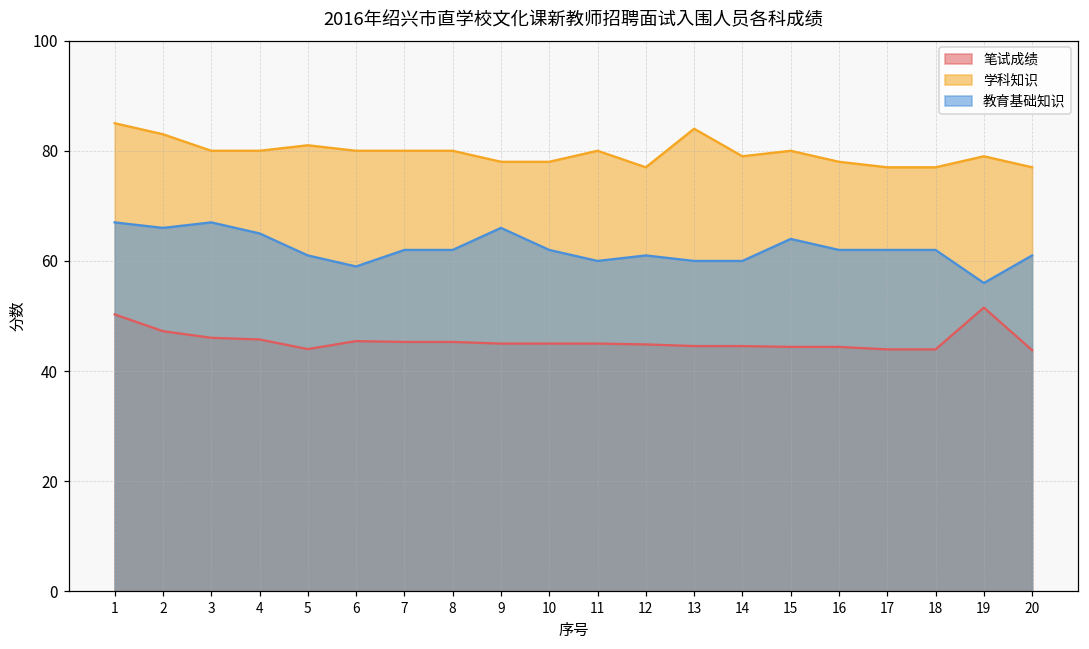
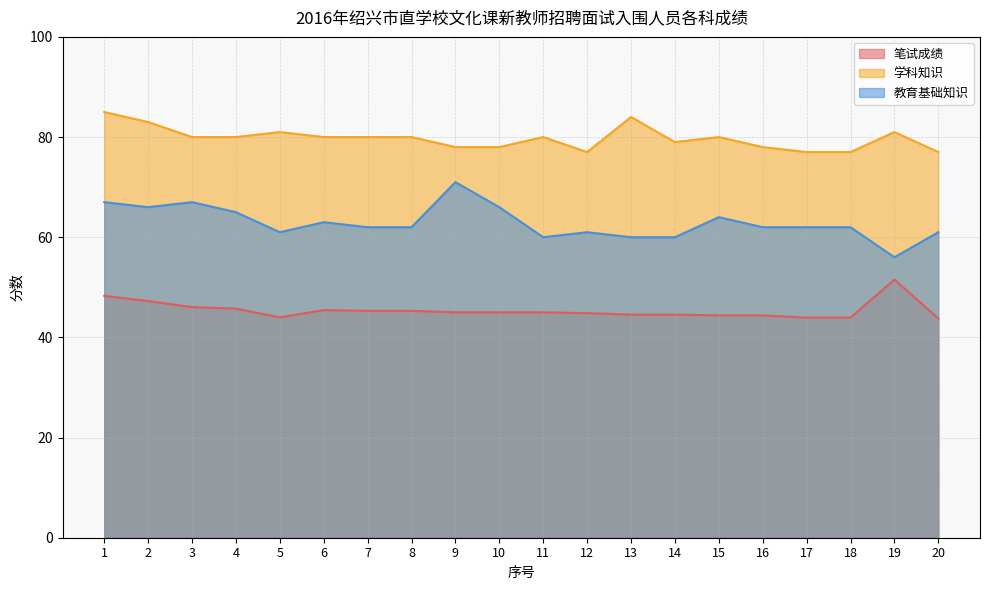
笔试成绩, 1: 50 -> 48
教育基础知识, 6: 59 -> 63
教育基础知识, 9: 66 -> 71
教育基础知识, 10: 62 -> 66
学科知识, 19: 79 -> 81
